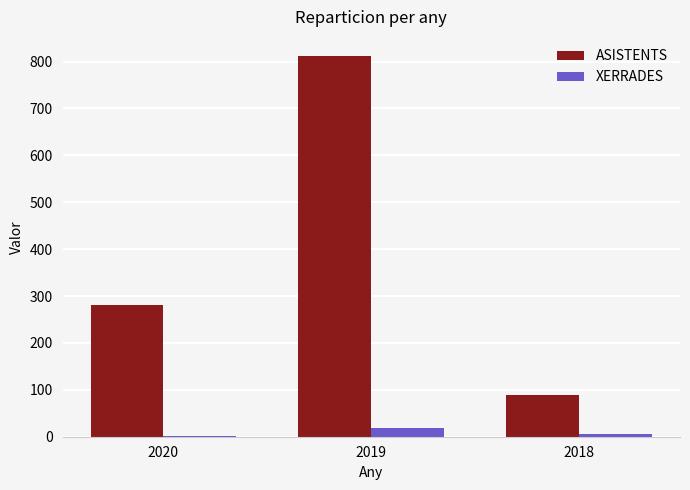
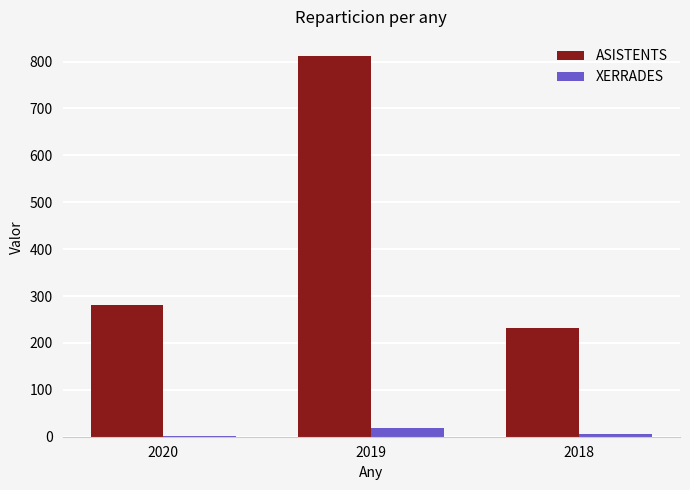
ASISTENTS, 2018: 90 -> 230
